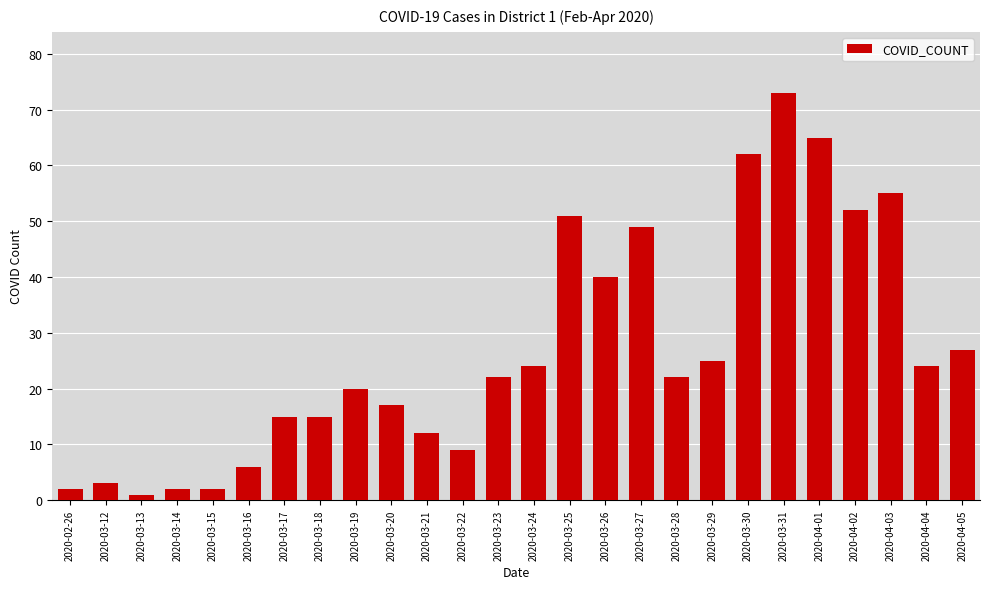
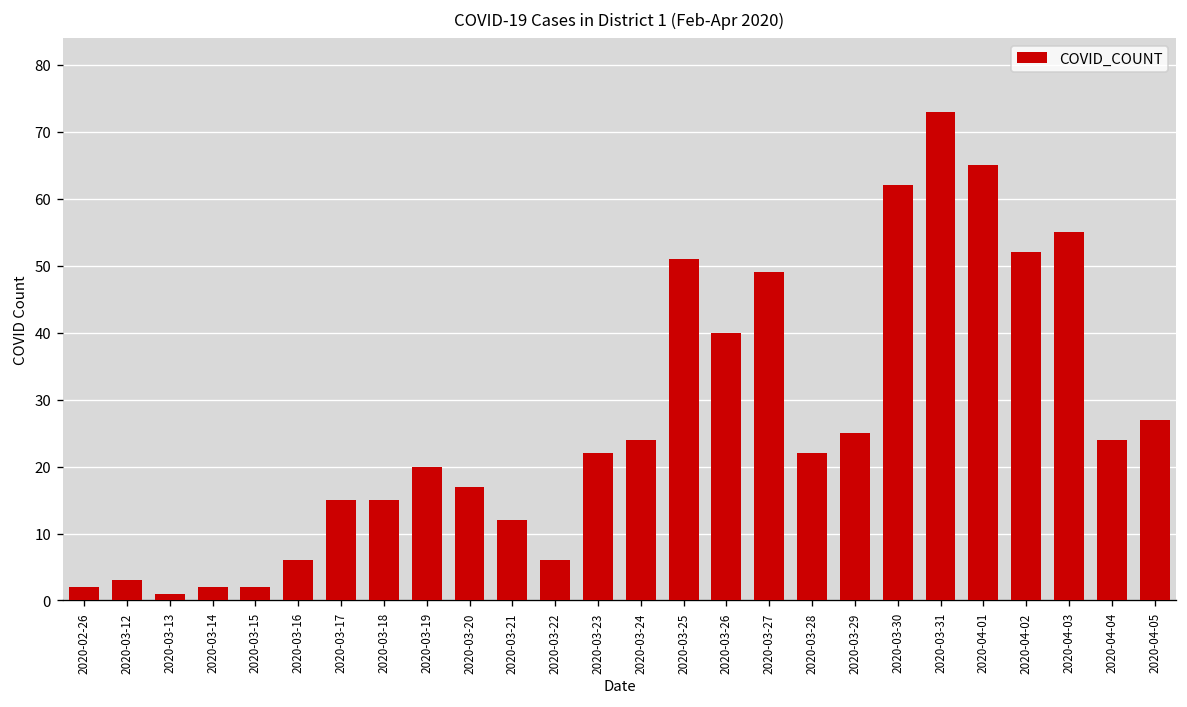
2020-03-22: 9 -> 6
